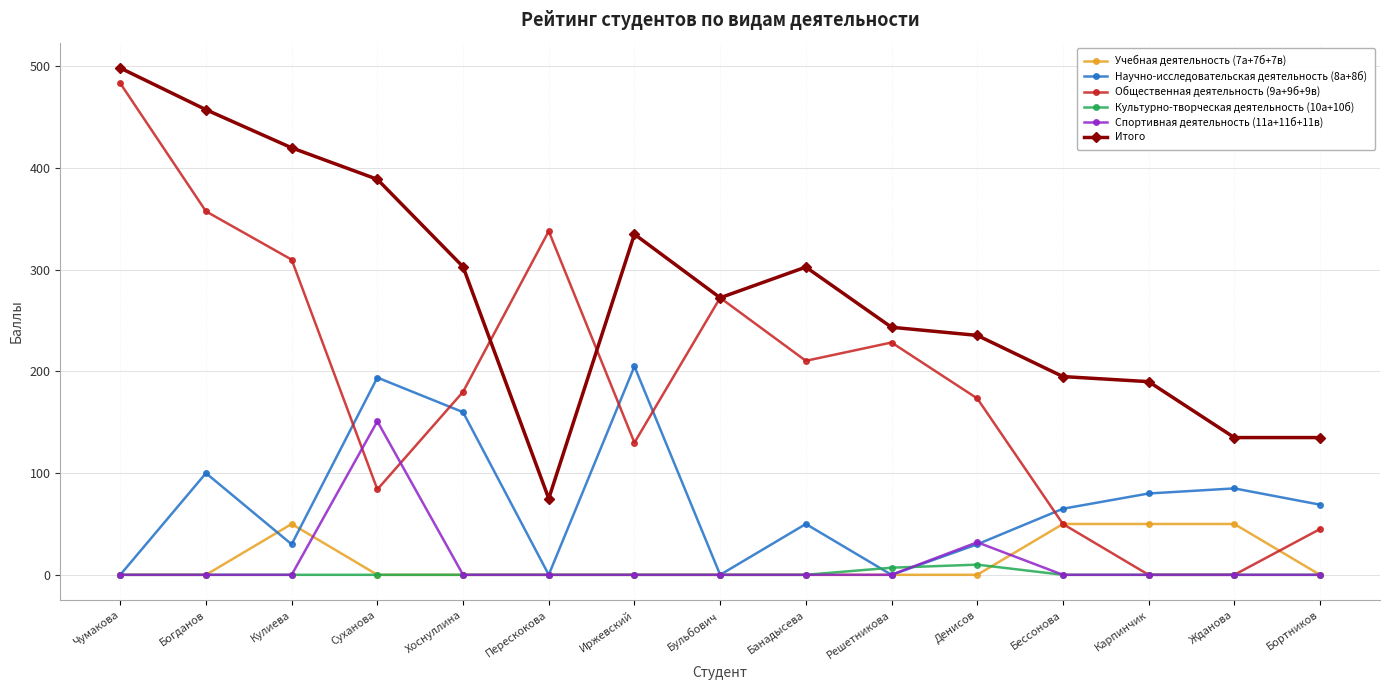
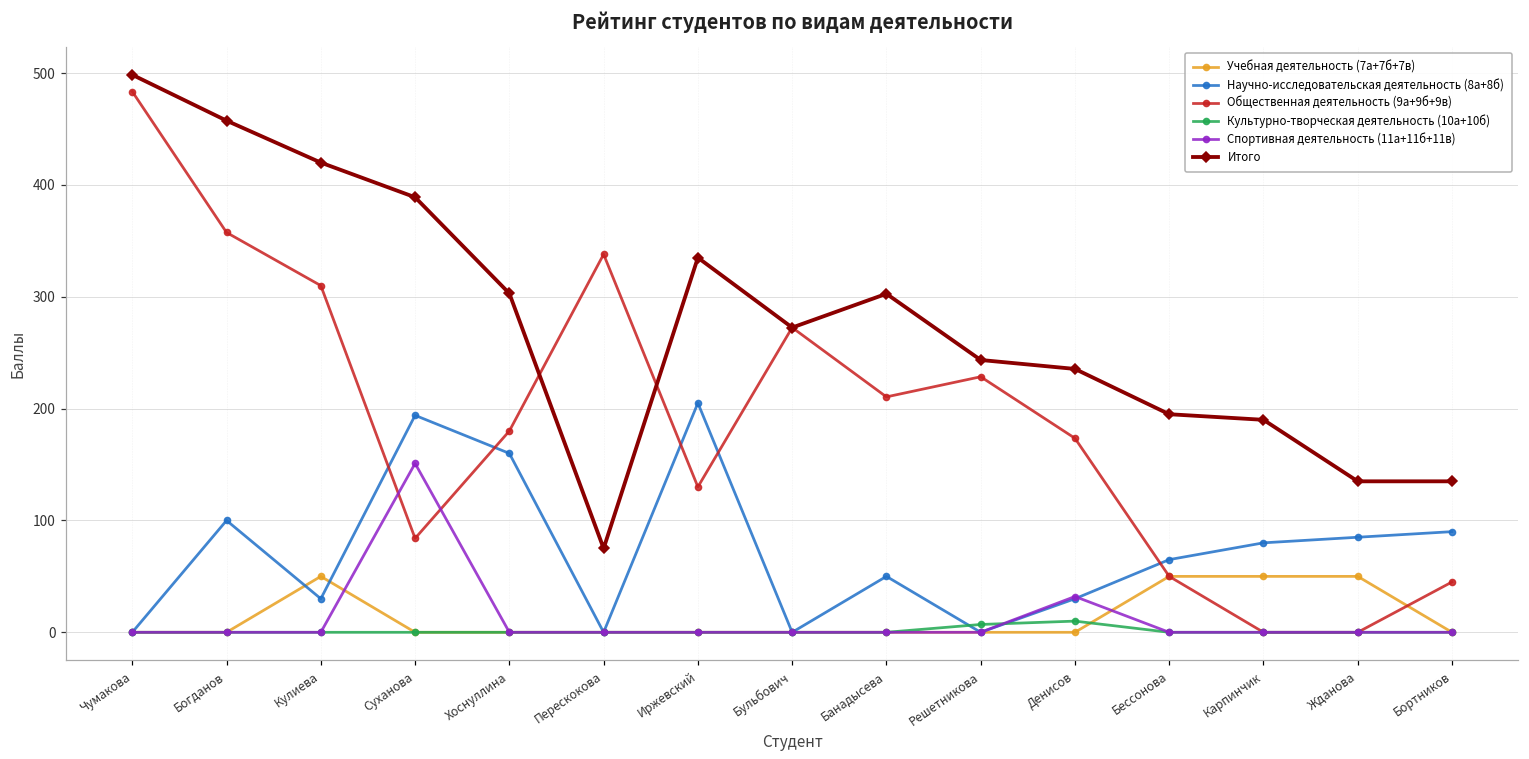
Научно-исследовательская деятельность (8а+8б), Бортников: 69 -> 90
